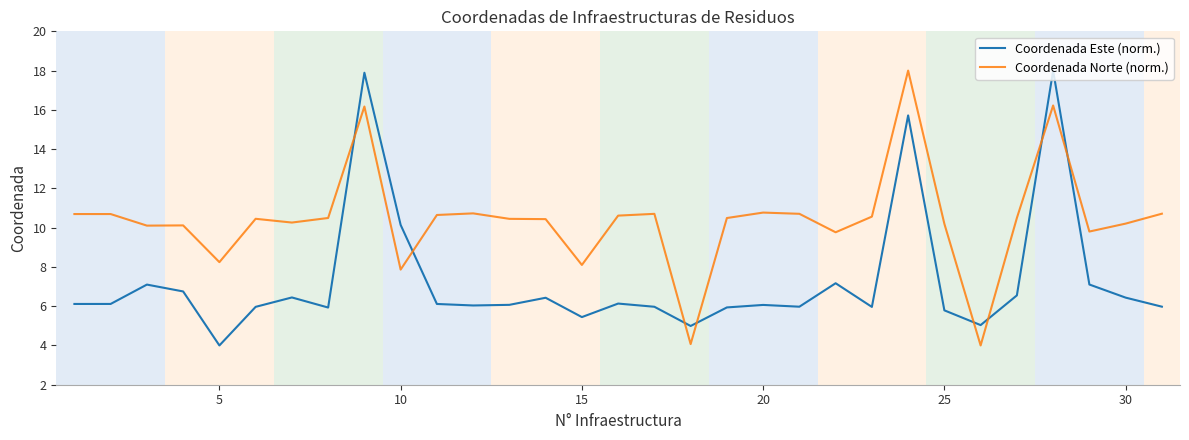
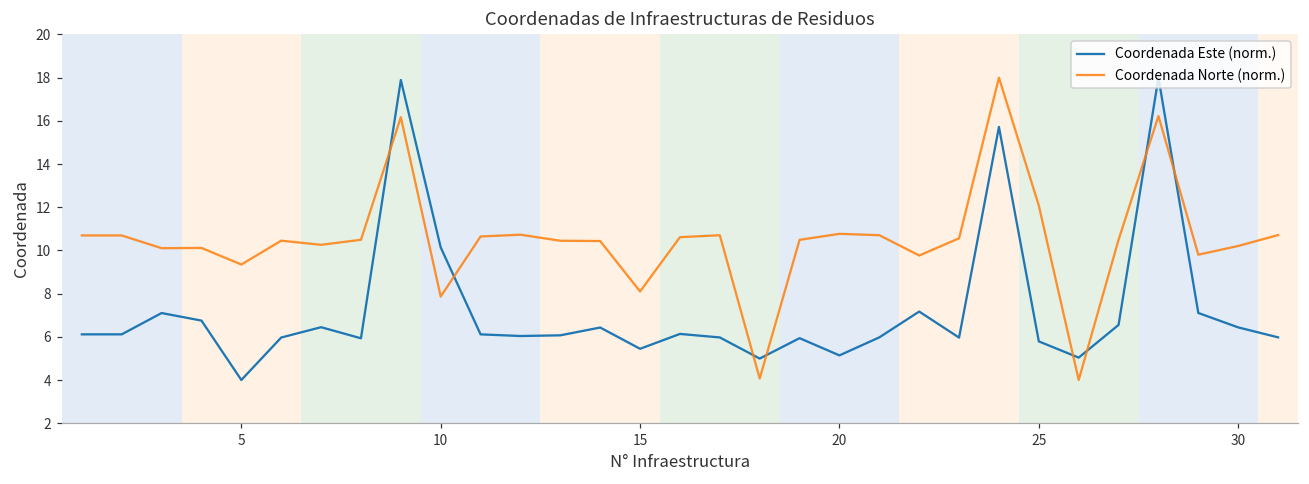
Coordenada Norte (norm.), 5: 8.2 -> 9.3
Coordenada Este (norm.), 20: 6.1 -> 5.1
Coordenada Norte (norm.), 25: 10.2 -> 12.1
